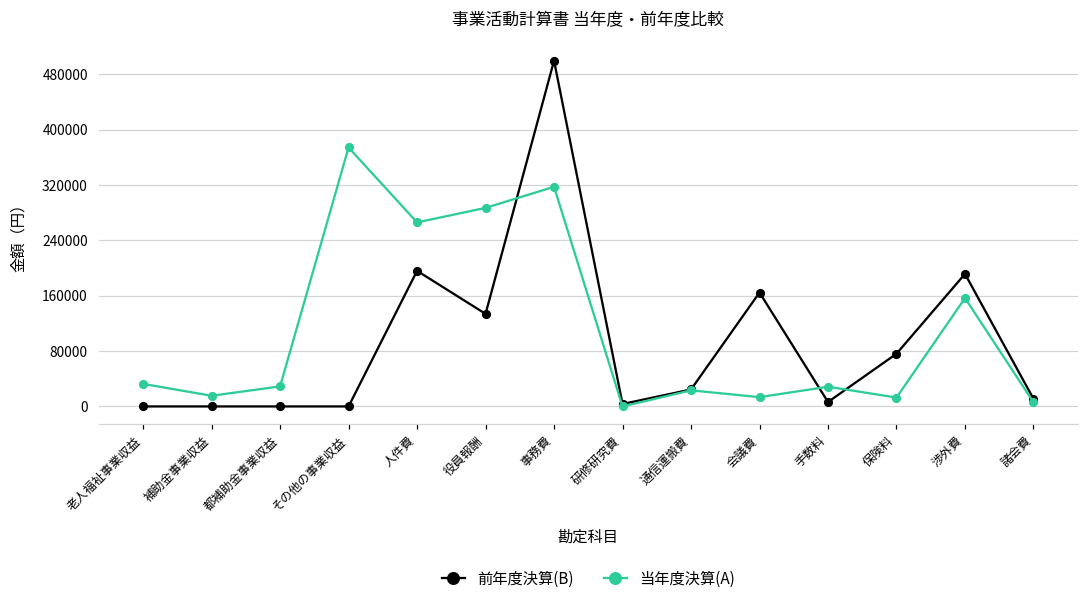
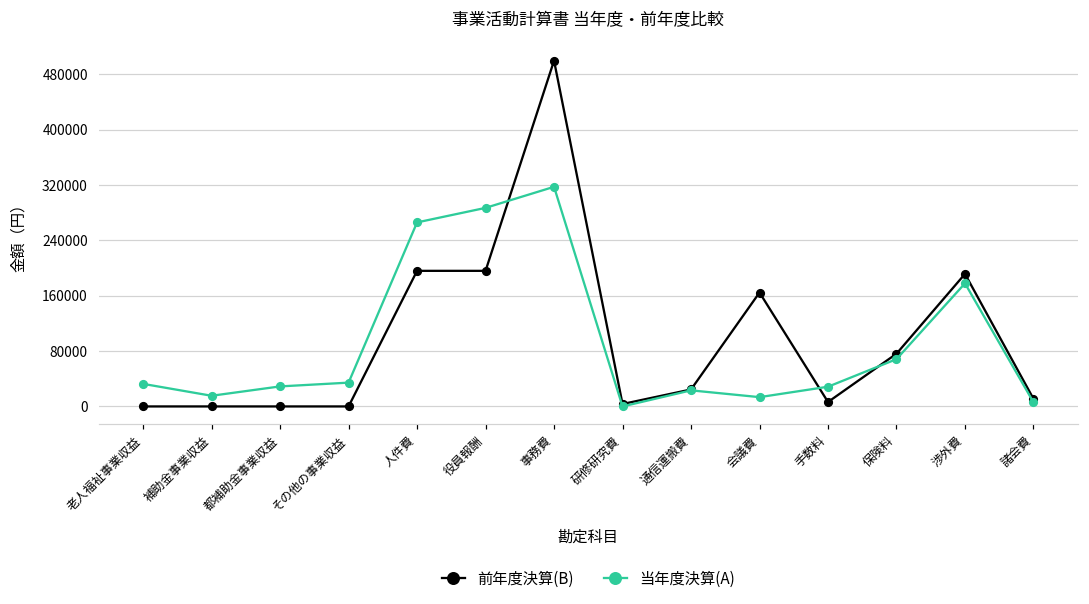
当年度決算(A), その他の事業収益: 370000 -> 30000
前年度決算(B), 役員報酬: 130000 -> 200000
当年度決算(A), 保険料: 10000 -> 70000
当年度決算(A), 渉外費: 160000 -> 180000
